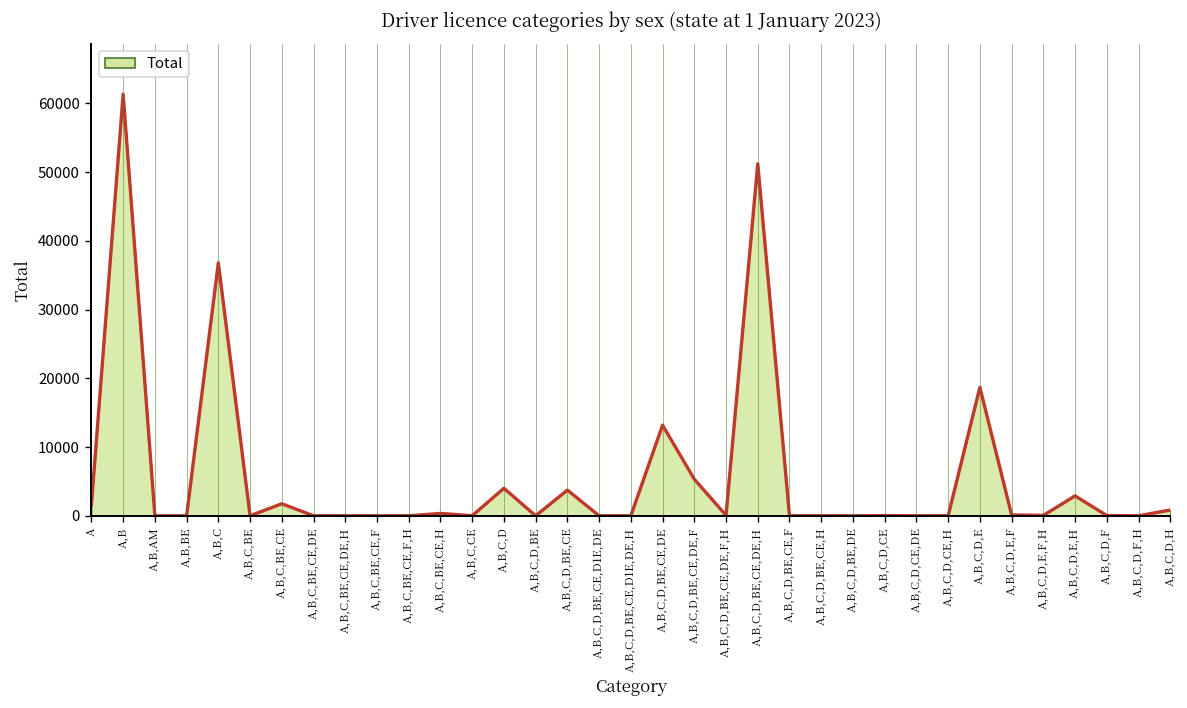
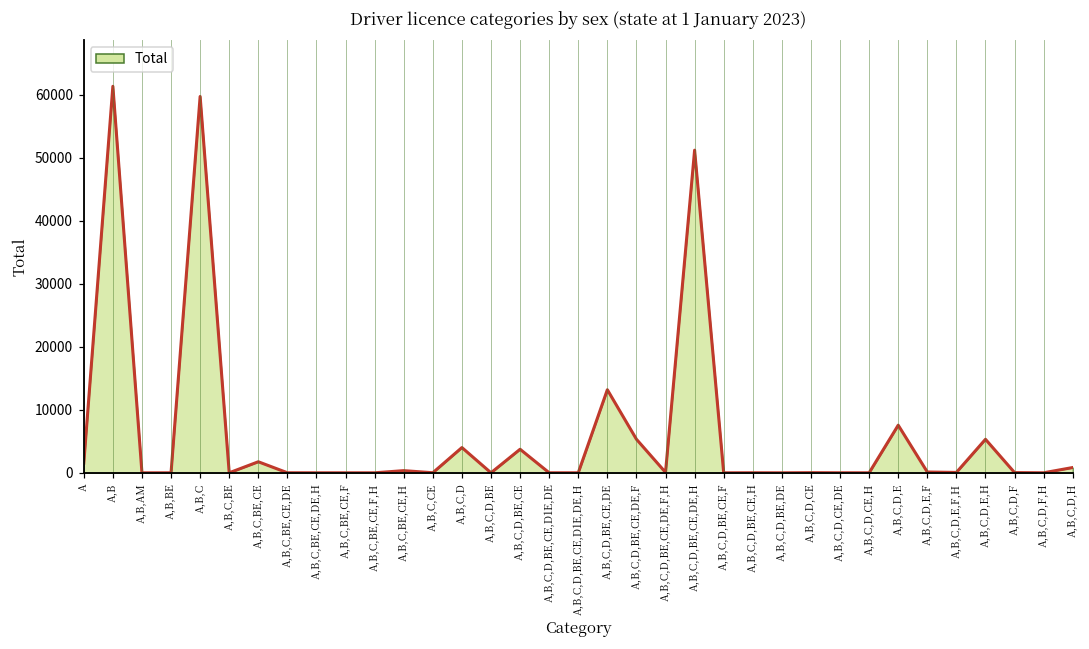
A,B,C: 37000 -> 60000
A,B,C,D,E: 19000 -> 8000
A,B,C,D,E,H: 3000 -> 5000
